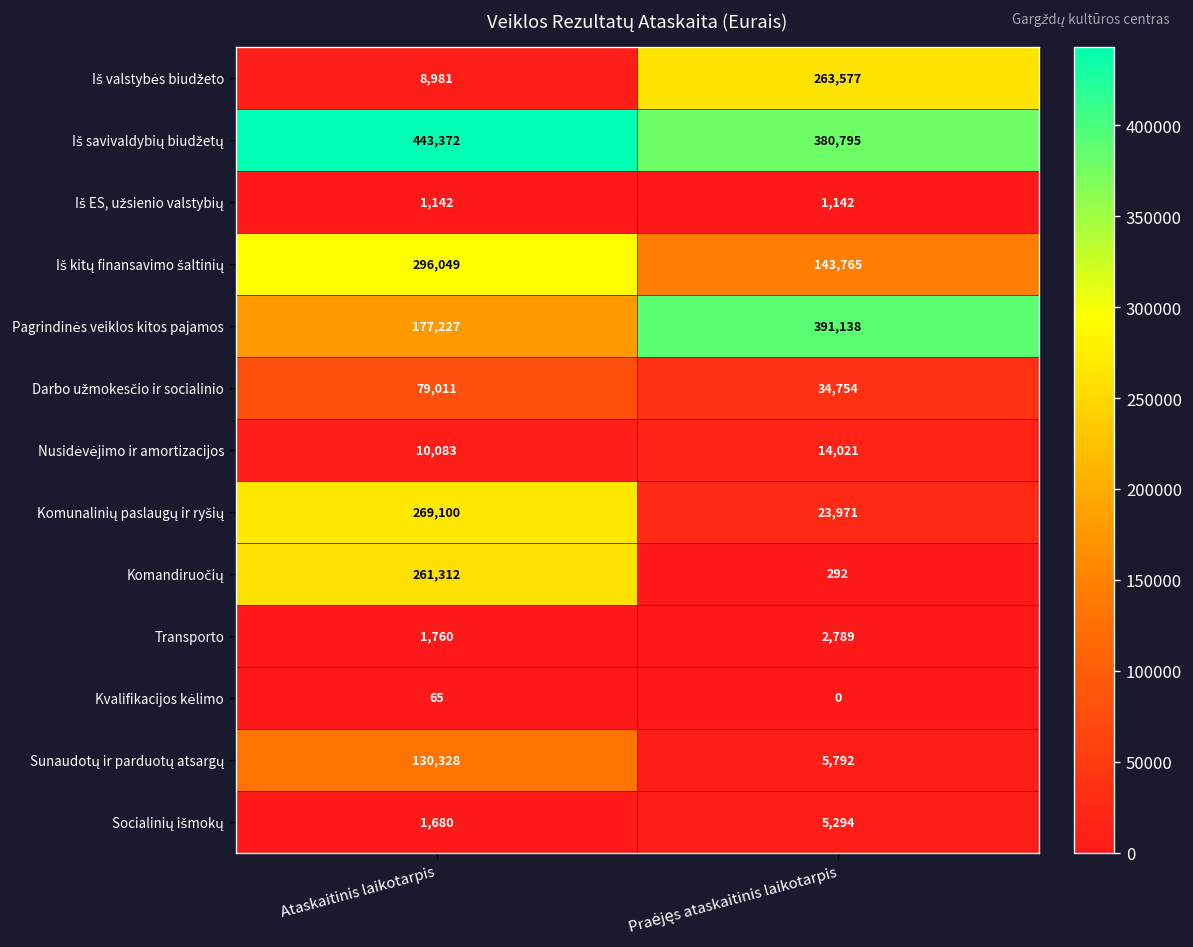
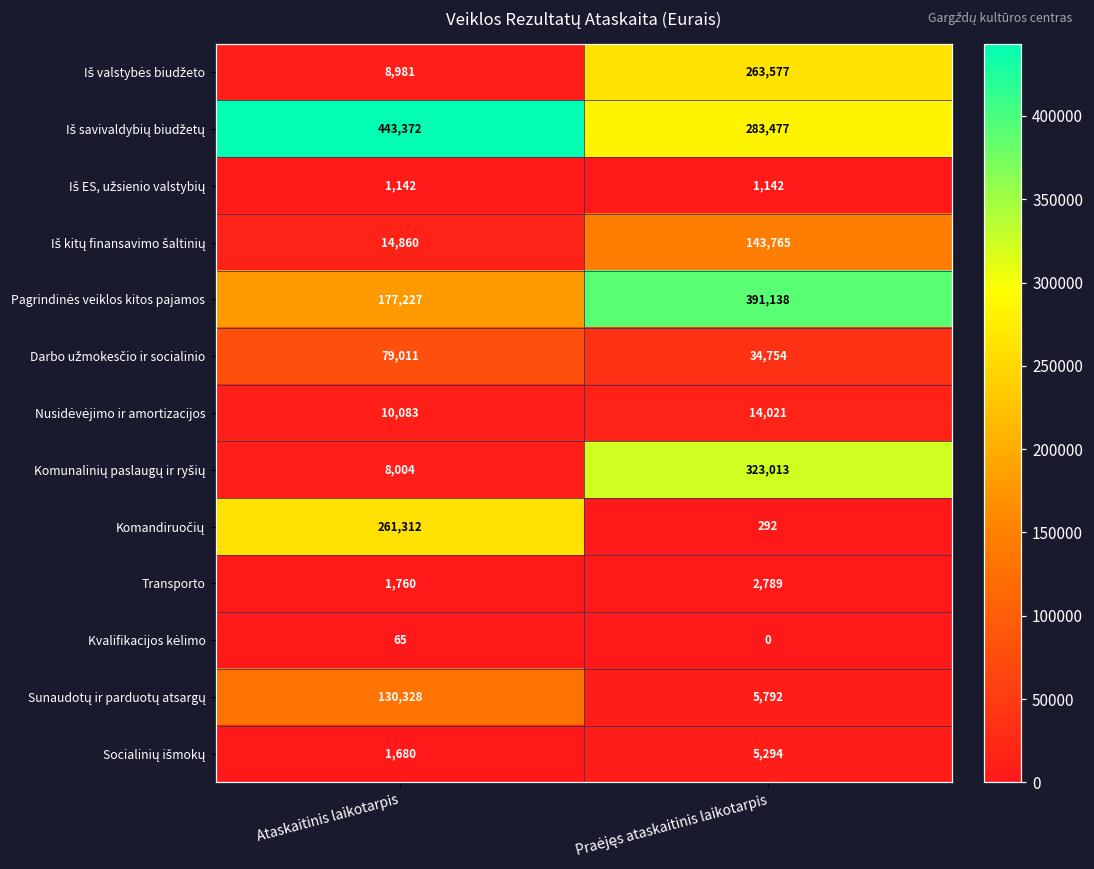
Iš savivaldybių biudžetų, Praėjęs ataskaitinis laikotarpis: 380,795 -> 283,477
Iš kitų finansavimo šaltinių, Ataskaitinis laikotarpis: 296,049 -> 14,860
Komunalinių paslaugų ir ryšių, Ataskaitinis laikotarpis: 269,100 -> 8,004
Komunalinių paslaugų ir ryšių, Praėjęs ataskaitinis laikotarpis: 23,971 -> 323,013
